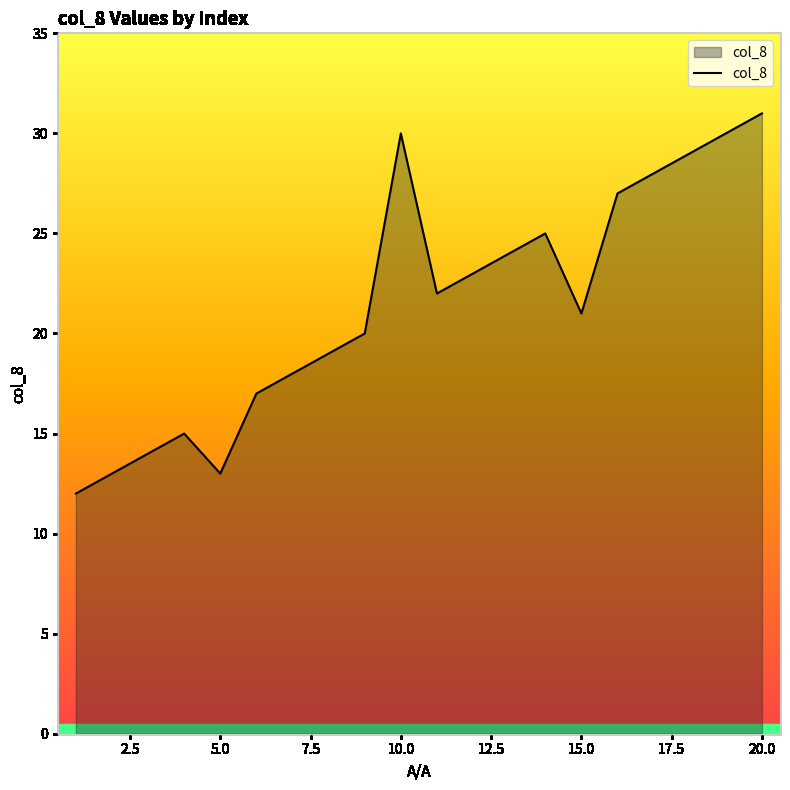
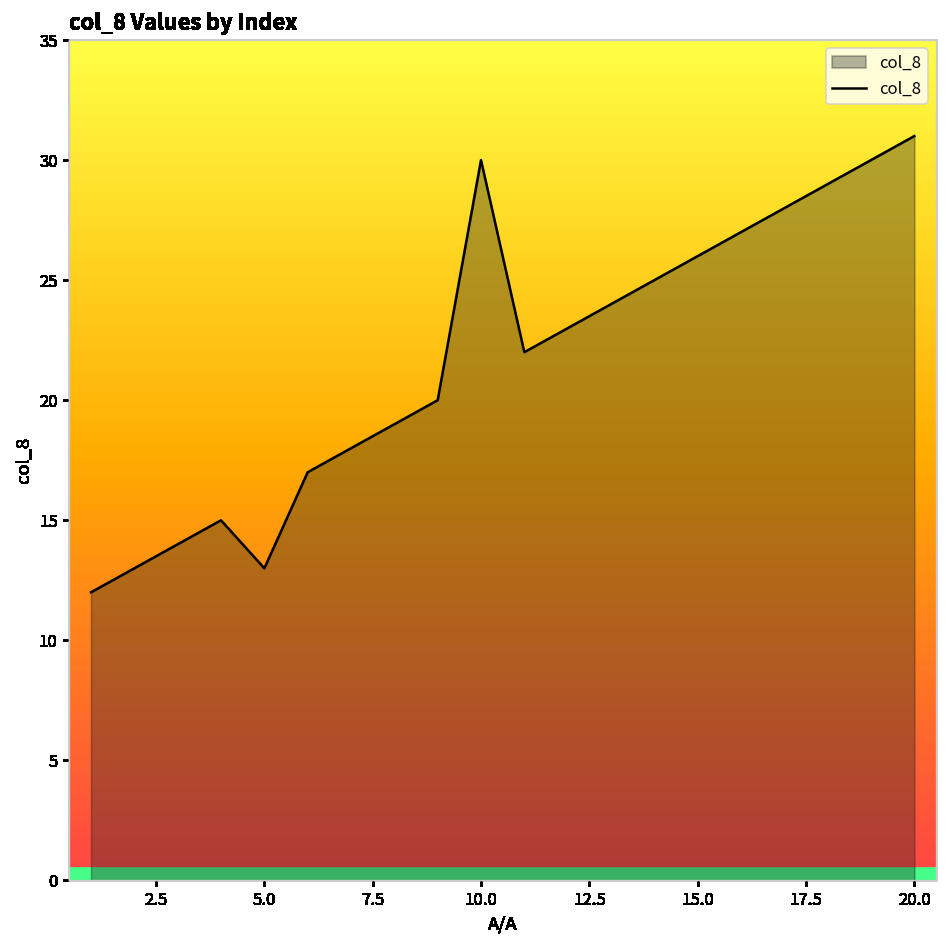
15.0: 21 -> 26
